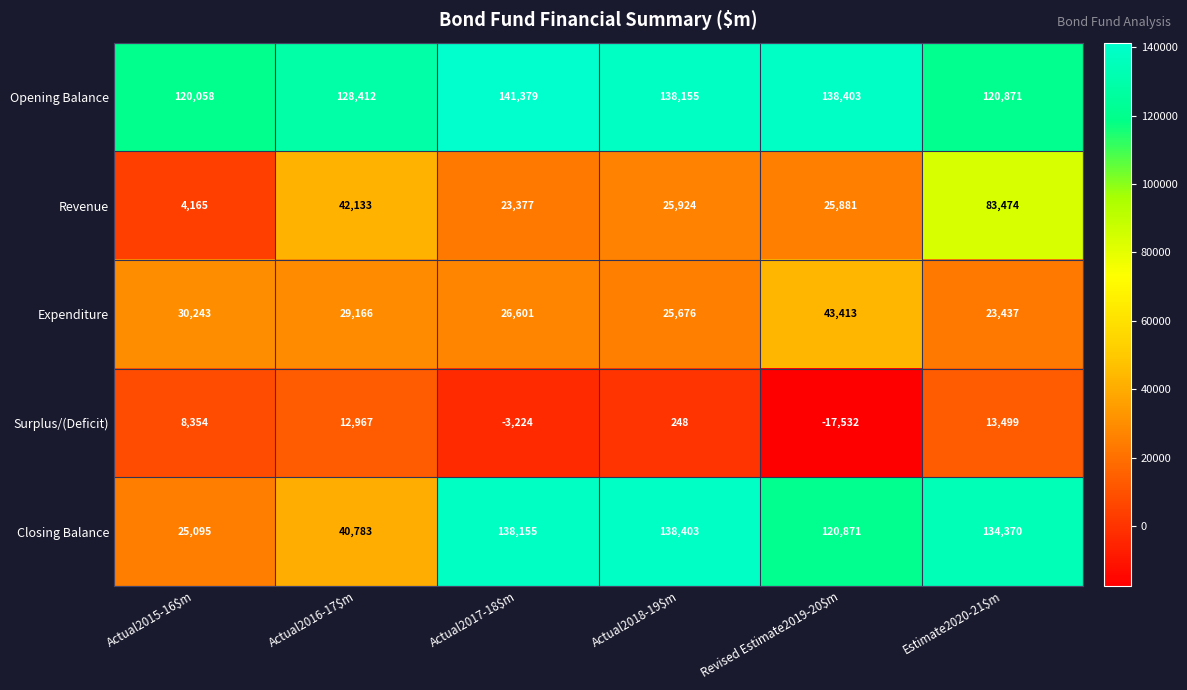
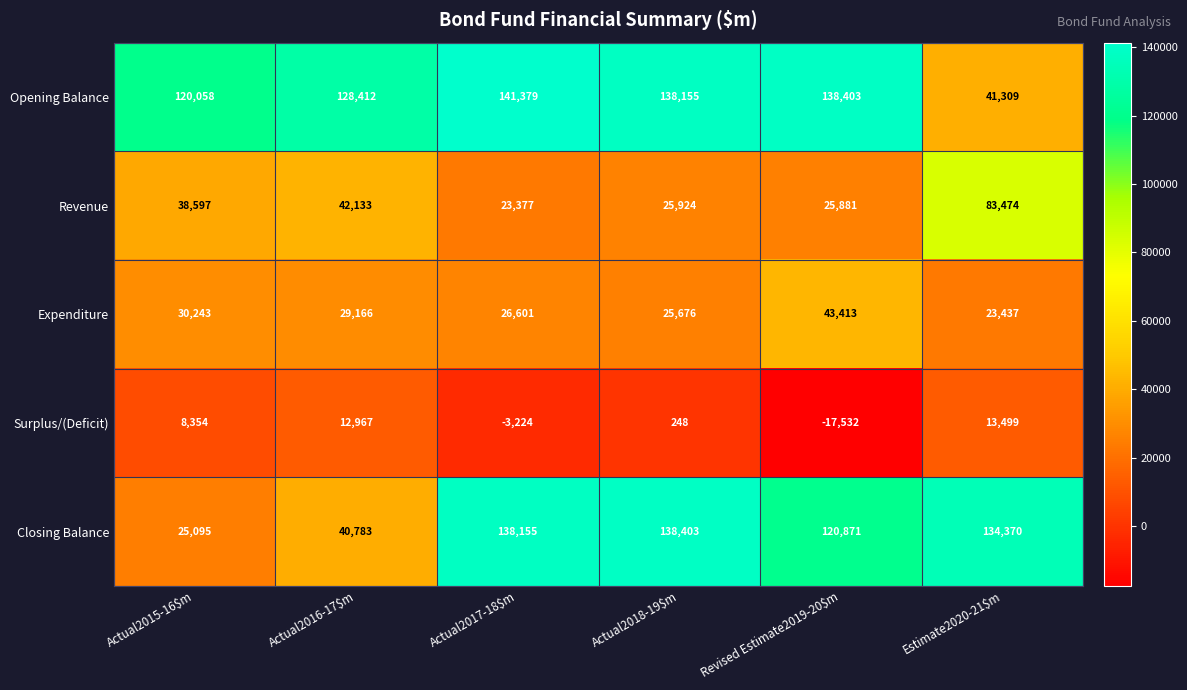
Opening Balance, Estimate2020-21$m: 120,871 -> 41,309
Revenue, Actual2015-16$m: 4,165 -> 38,597
